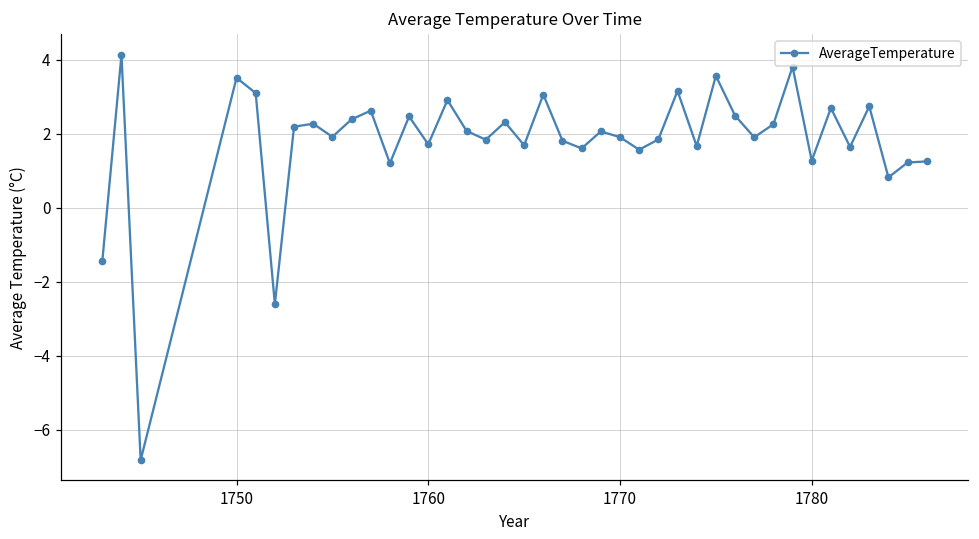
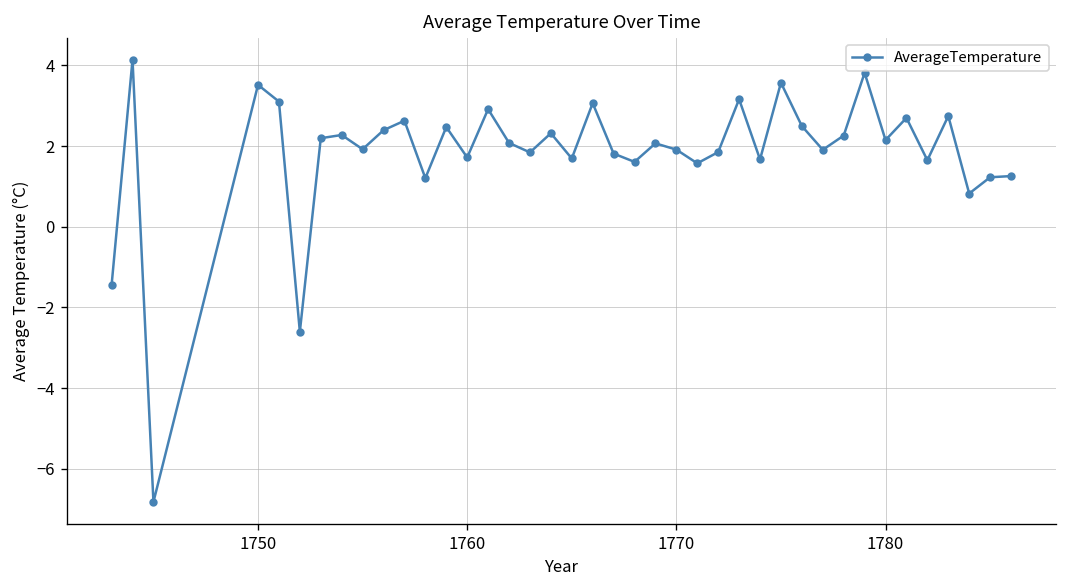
1780: 1.3 -> 2.1
